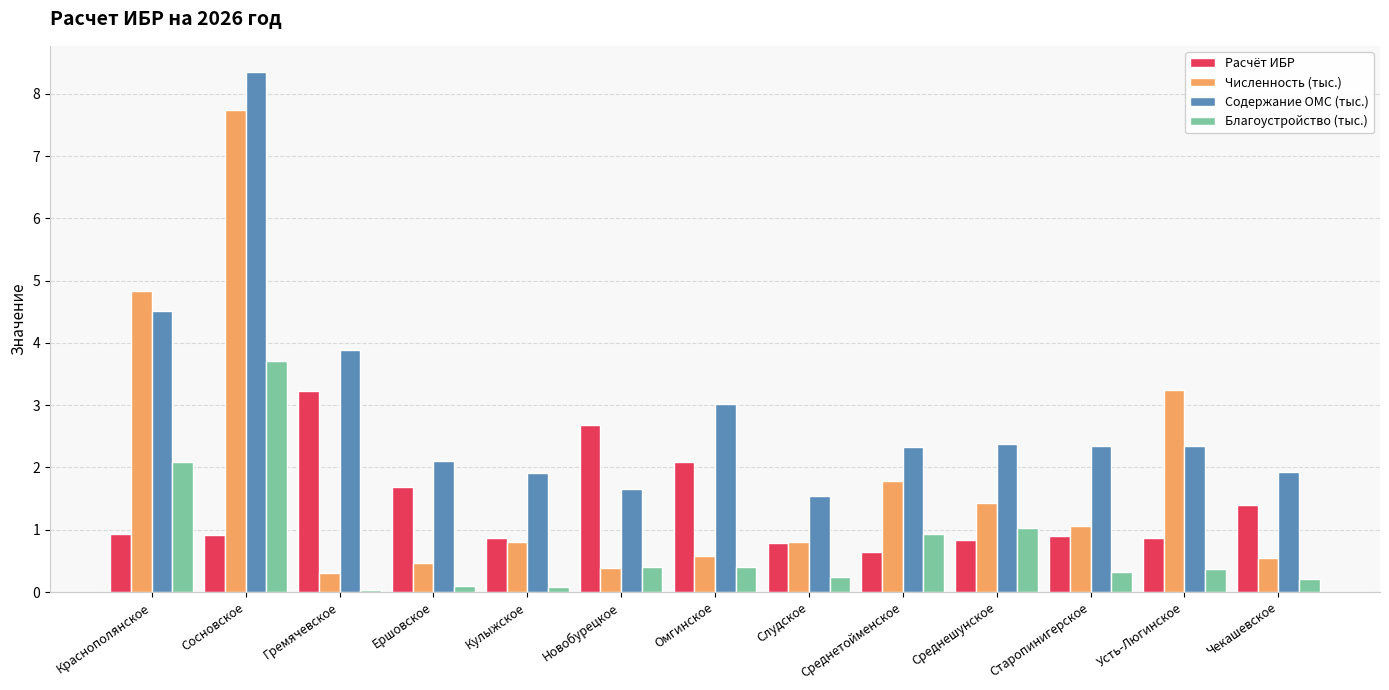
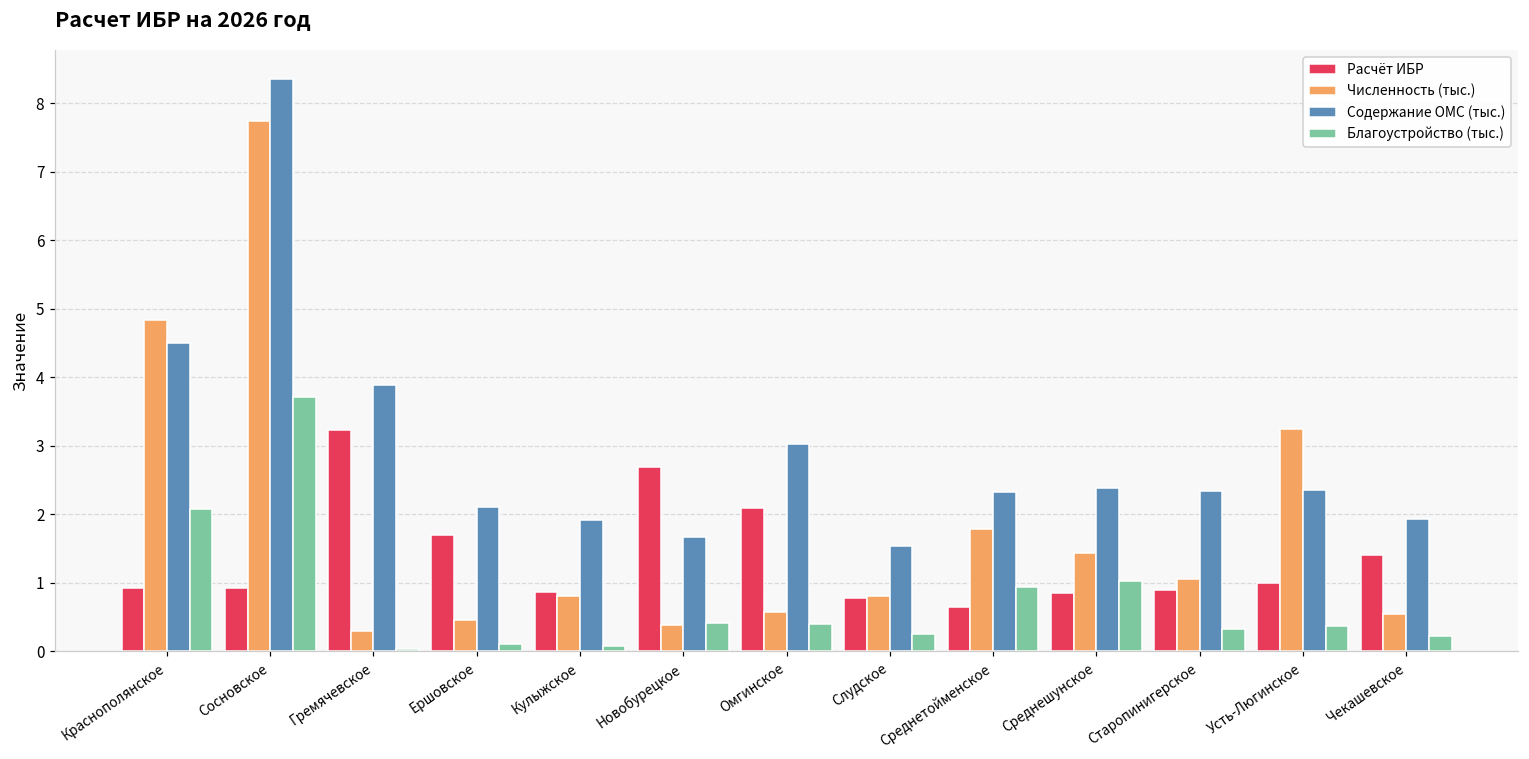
Расчёт ИБР, Усть-Люгинское: 0.9 -> 1.0
